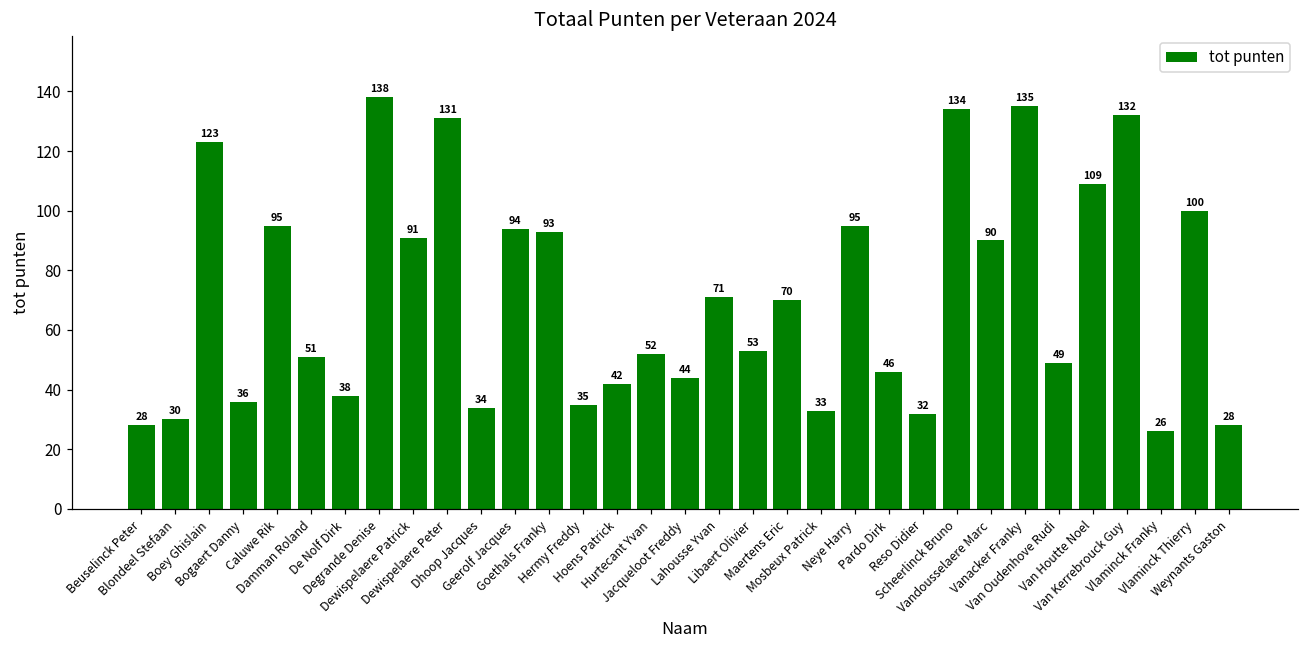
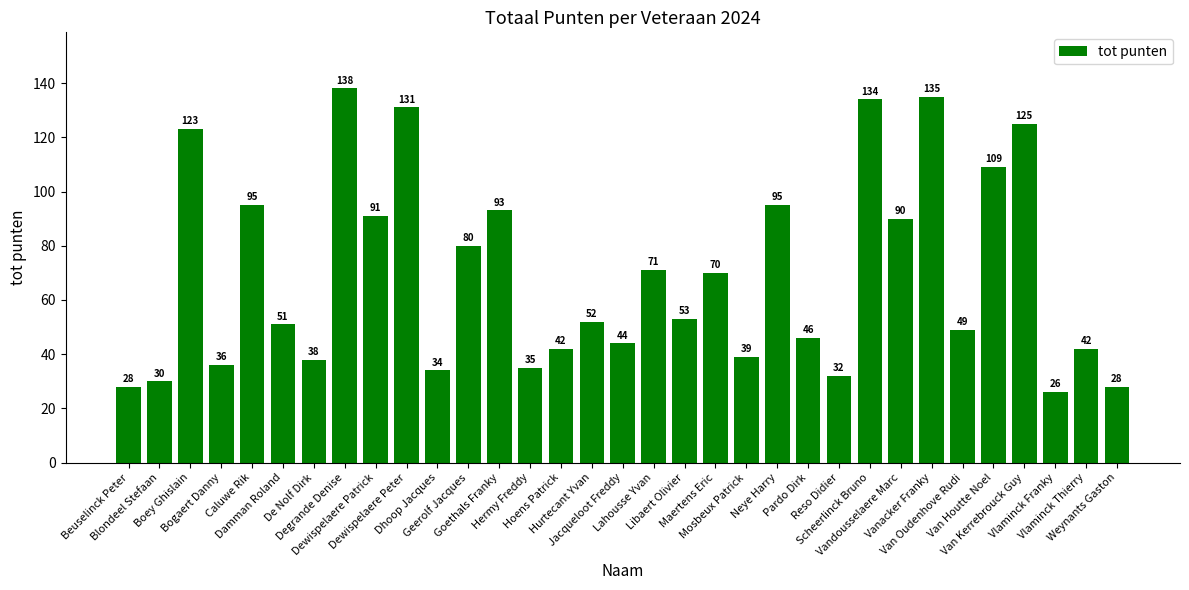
Geerolf Jacques: 94 -> 80
Mosbeux Patrick: 33 -> 39
Van Kerrebrouck Guy: 132 -> 125
Vlaminck Thierry: 100 -> 42
